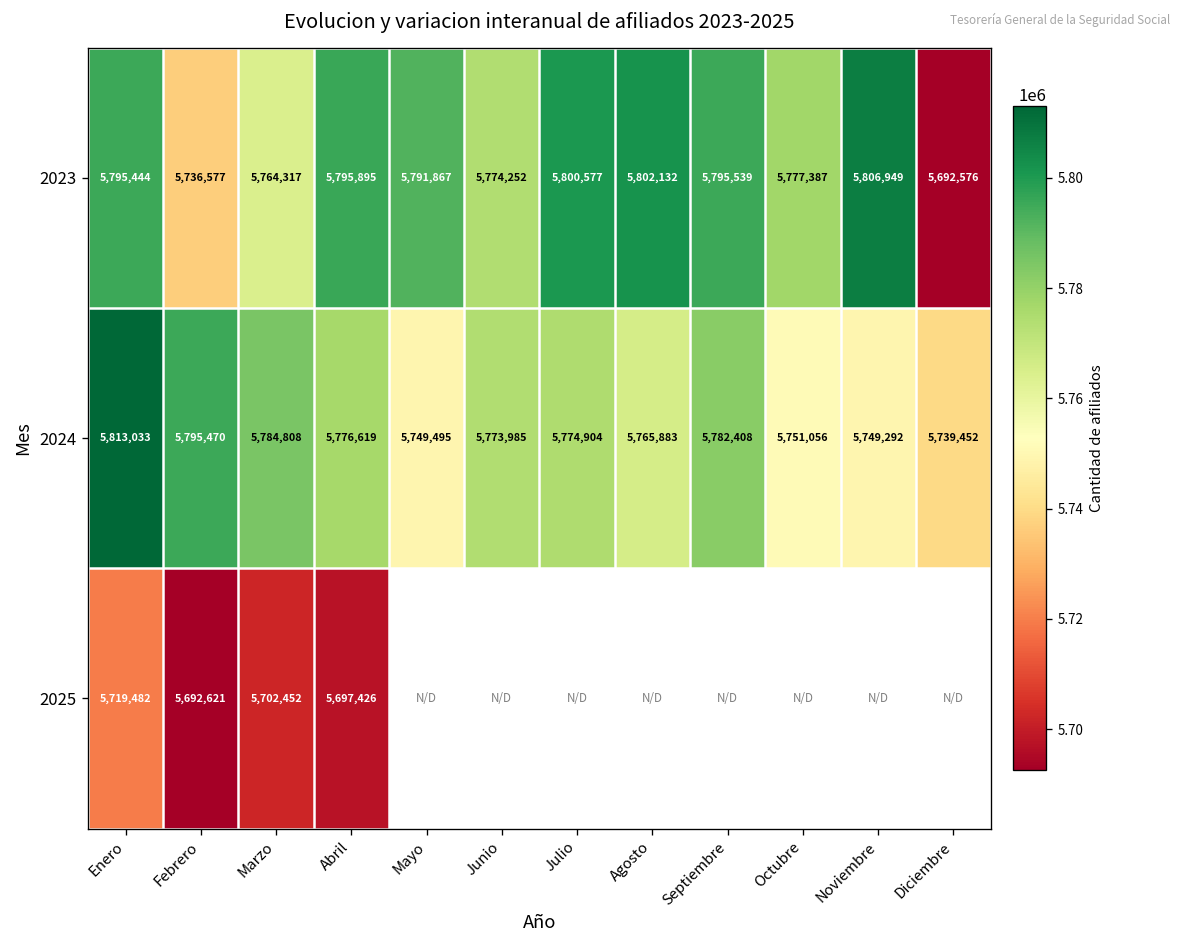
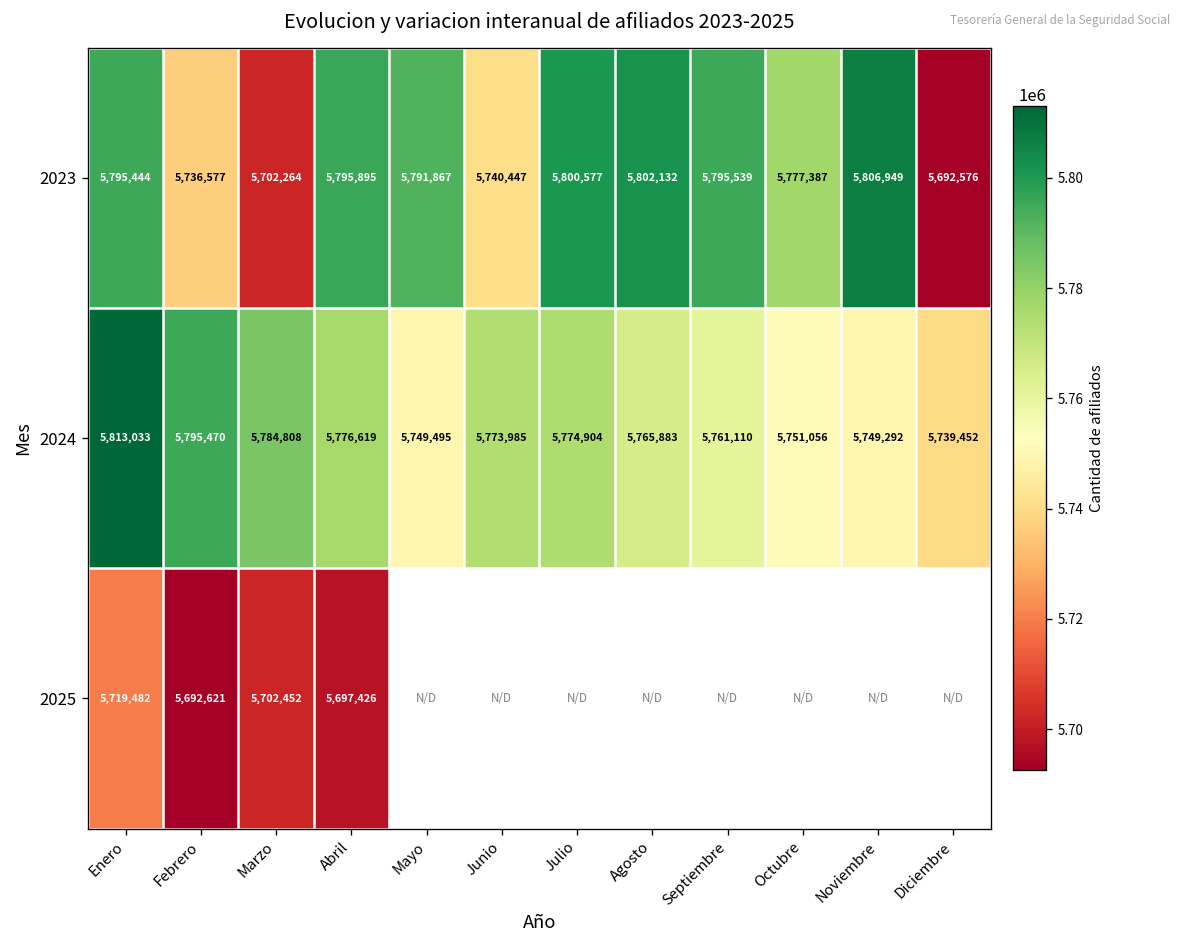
2023, Marzo: 5,764,317 -> 5,702,264
2023, Junio: 5,774,252 -> 5,740,447
2024, Septiembre: 5,782,408 -> 5,761,110
